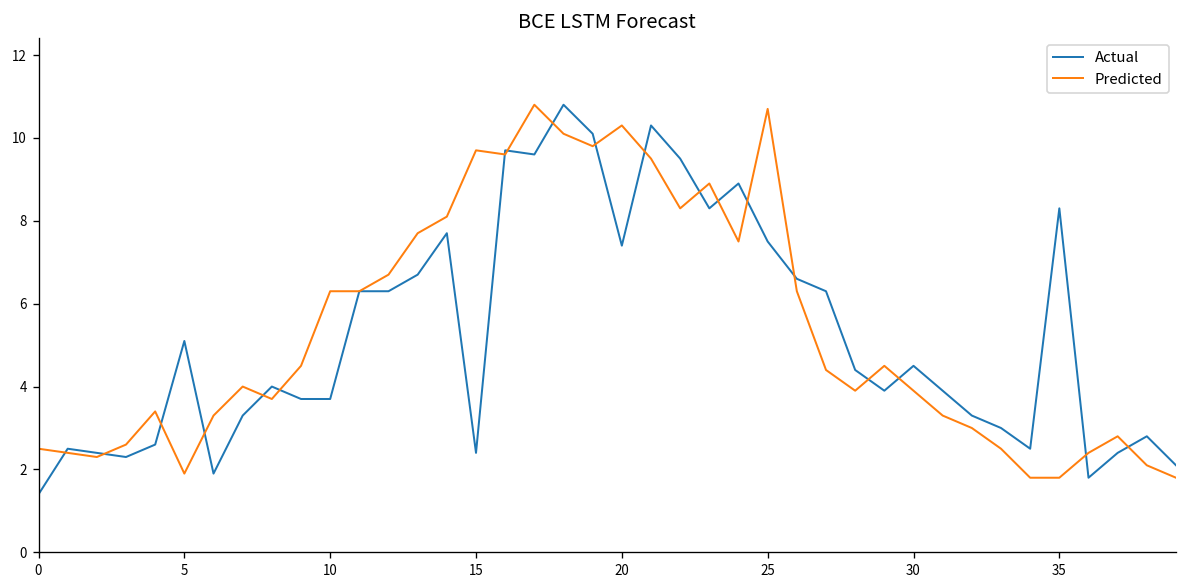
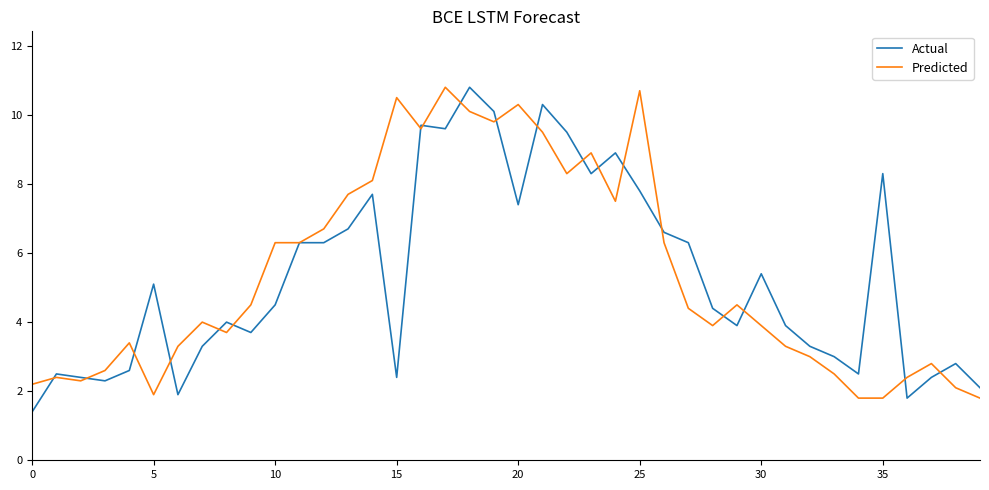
Predicted, 0: 2.5 -> 2.2
Actual, 10: 3.7 -> 4.5
Predicted, 15: 9.7 -> 10.5
Actual, 25: 7.5 -> 7.8
Actual, 30: 4.5 -> 5.4
